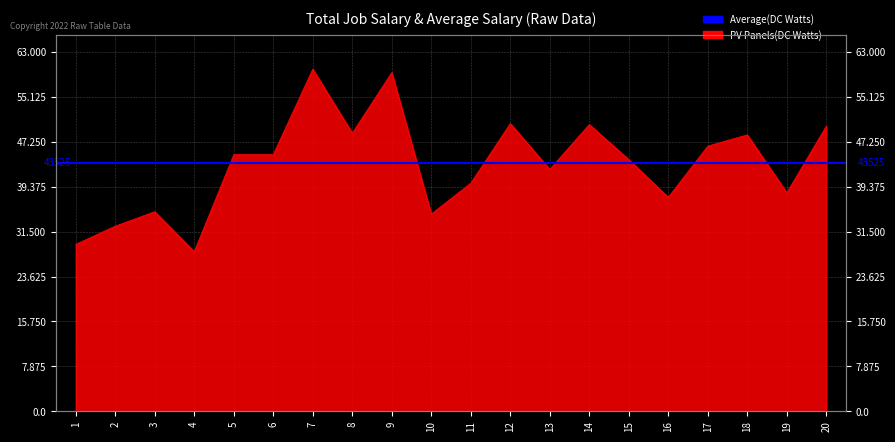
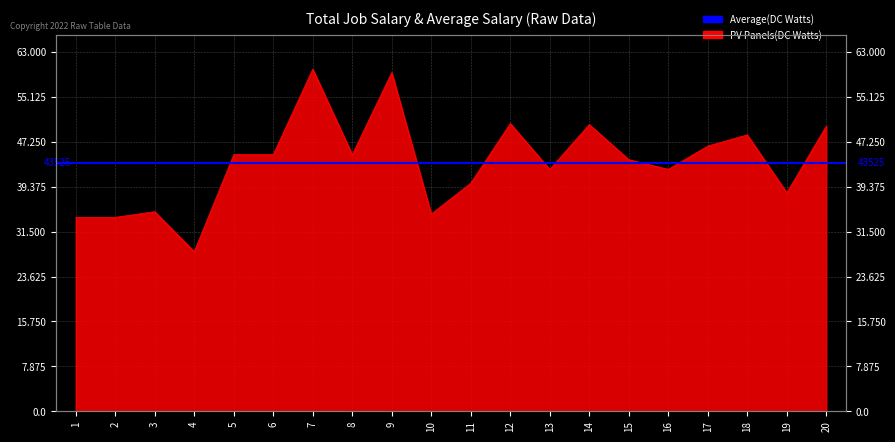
1: 29 -> 34
2: 32 -> 34
8: 49 -> 45
16: 38 -> 42
